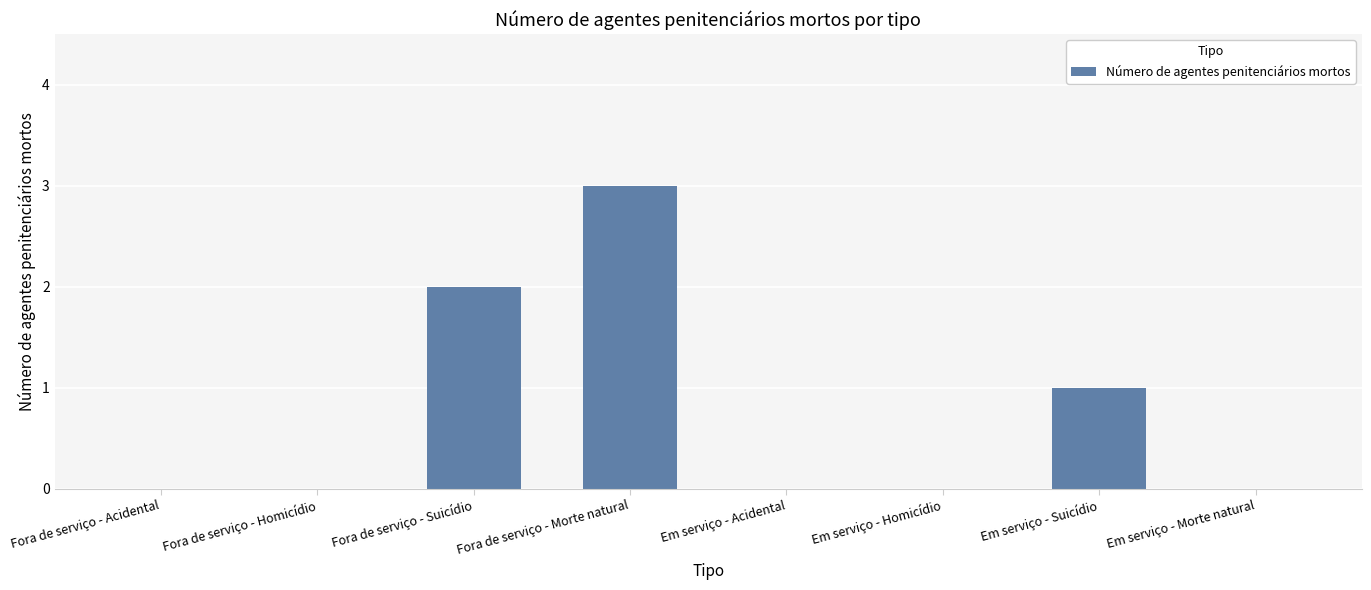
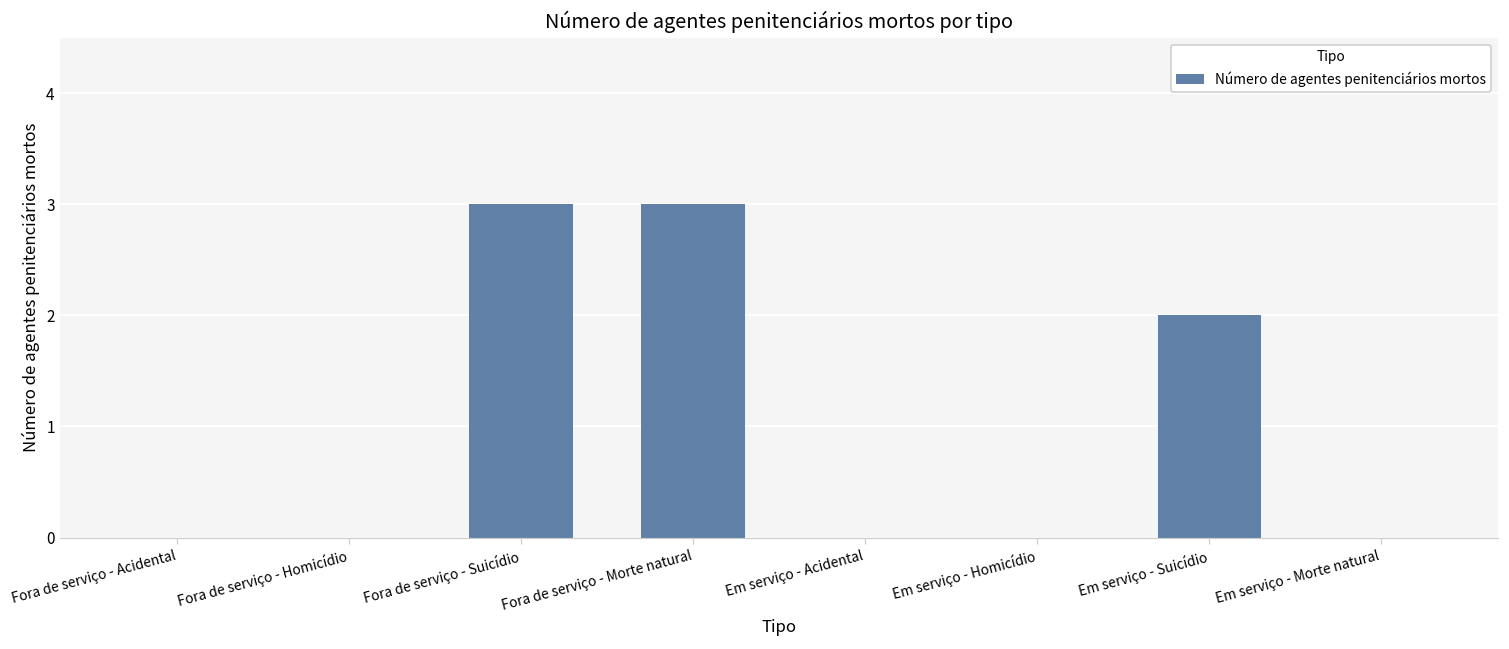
Fora de serviço - Suicídio: 2 -> 3
Em serviço - Suicídio: 1 -> 2
